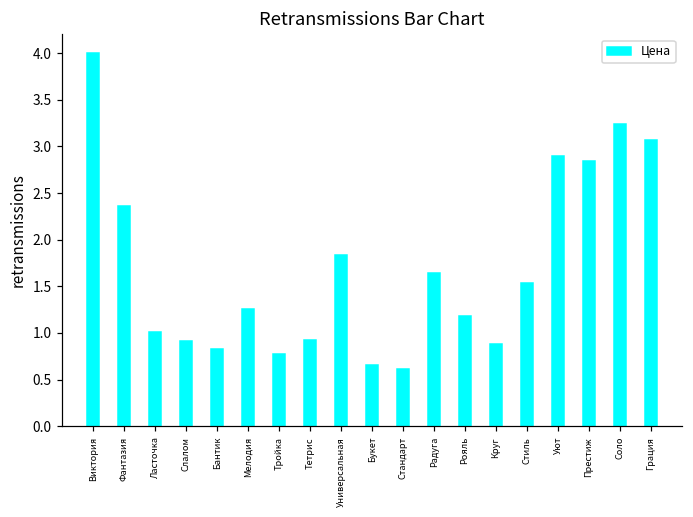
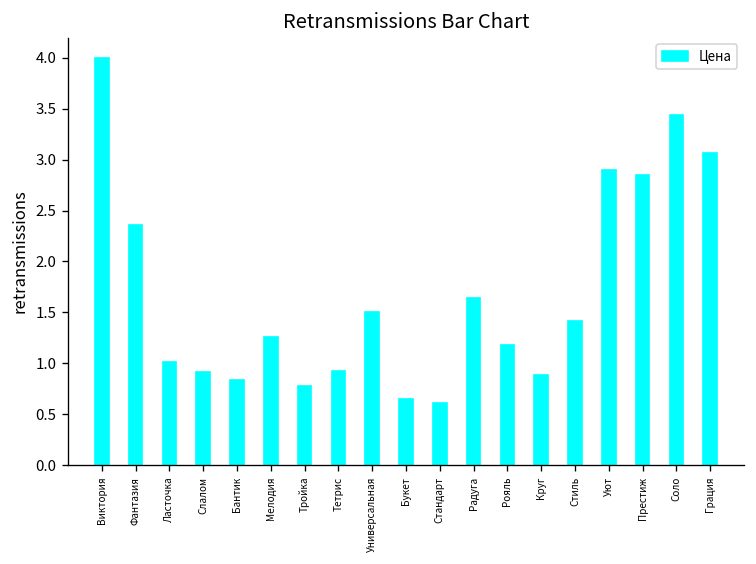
Универсальная: 1.8 -> 1.5
Стиль: 1.5 -> 1.4
Соло: 3.2 -> 3.4
